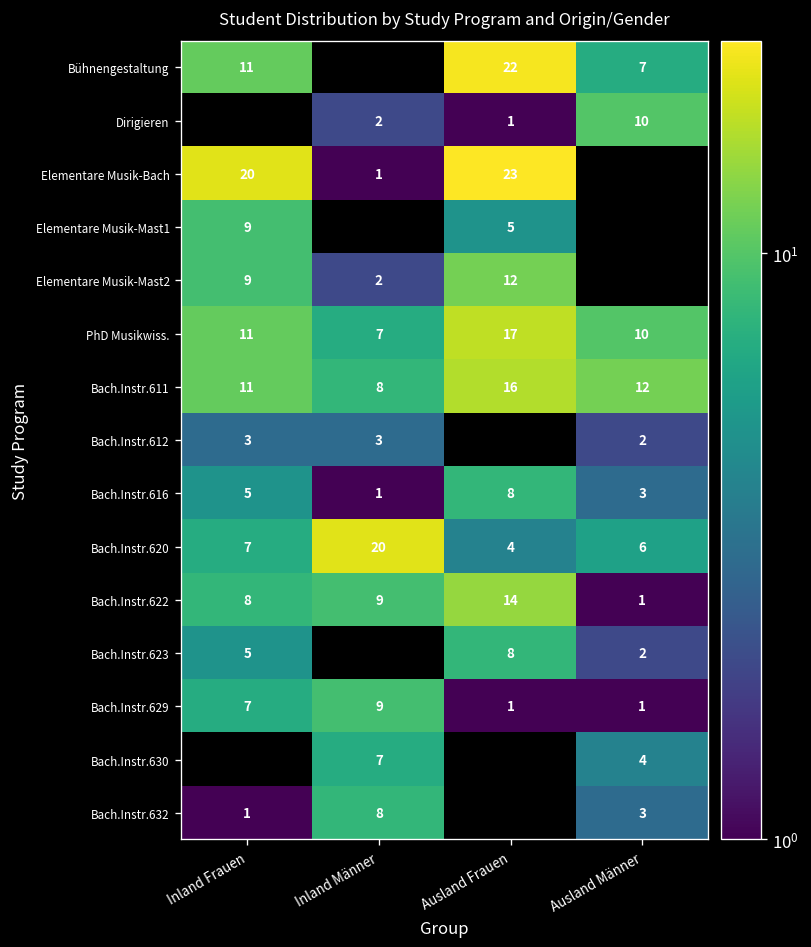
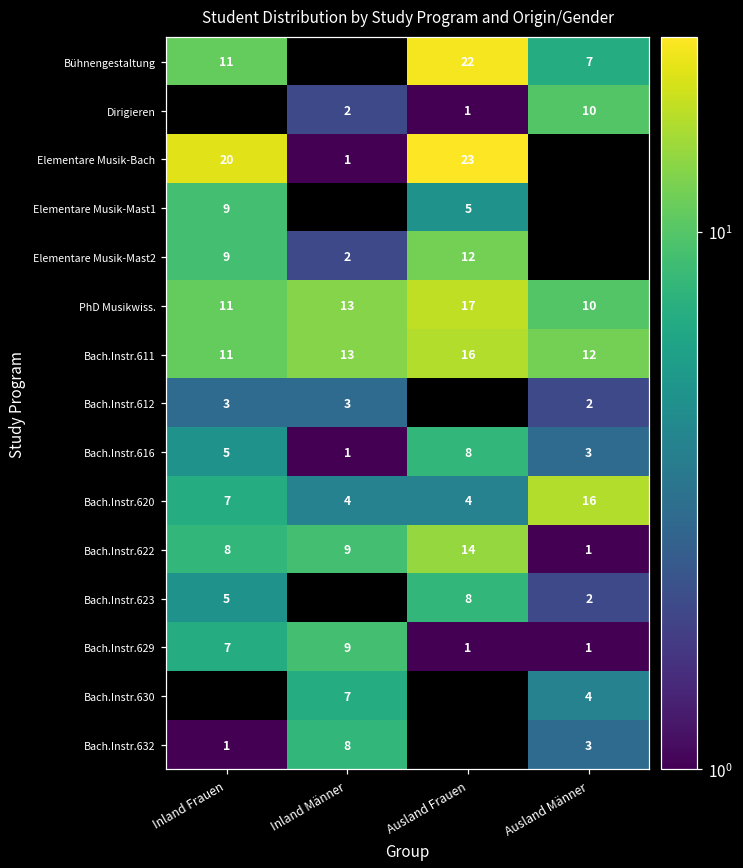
PhD Musikwiss., Inland Männer: 7 -> 13
Bach.Instr.611, Inland Männer: 8 -> 13
Bach.Instr.620, Inland Männer: 20 -> 4
Bach.Instr.620, Ausland Männer: 6 -> 16
